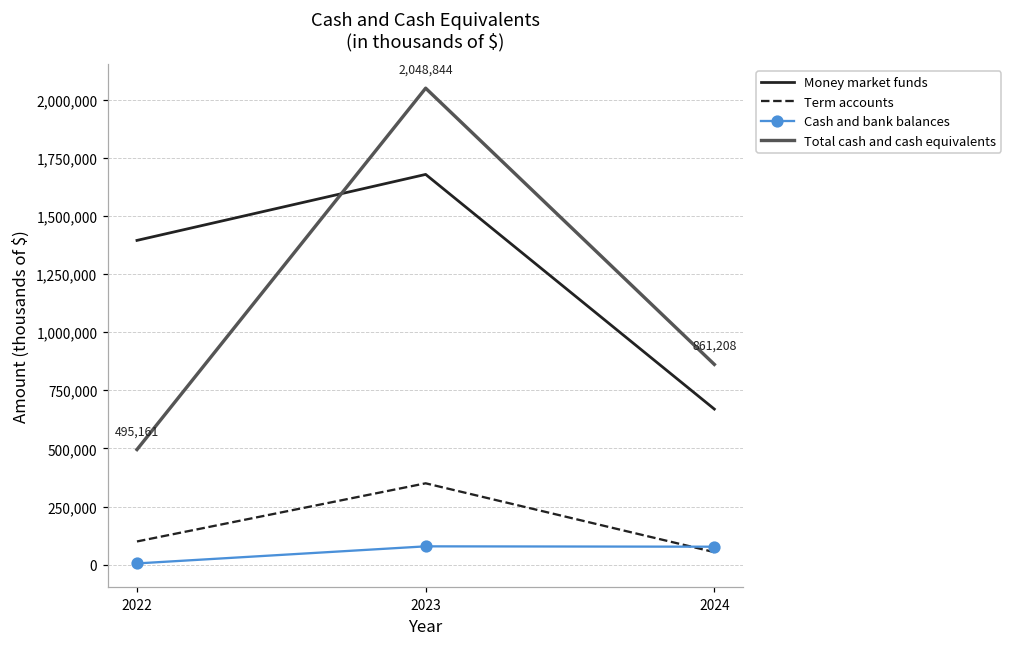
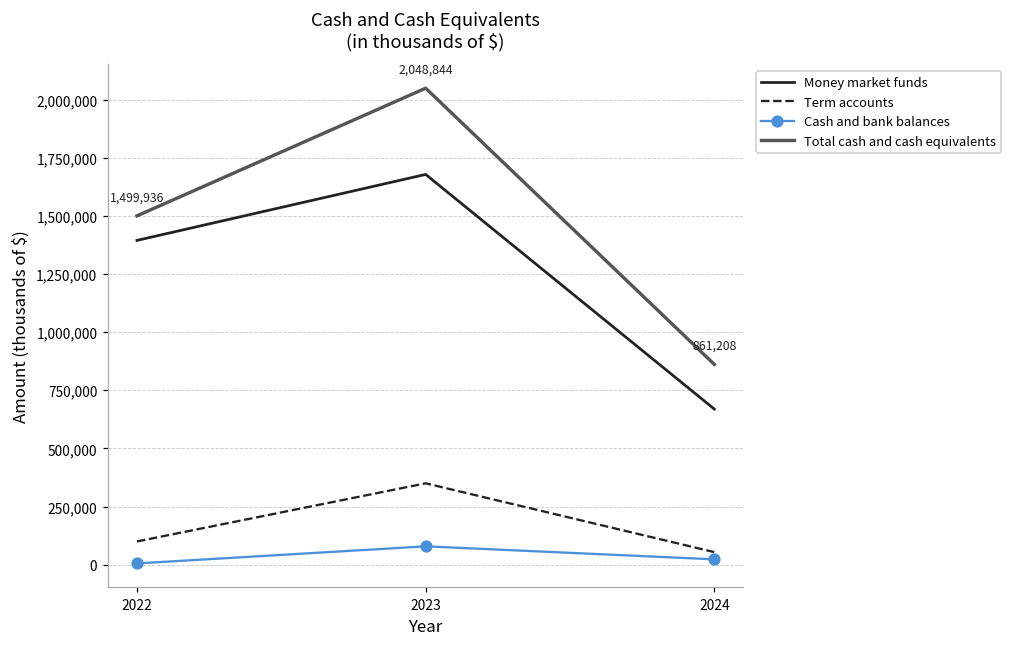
Total cash and cash equivalents, 2022: 495,161 -> 1,499,936
Cash and bank balances, 2024: 80,000 -> 20,000
